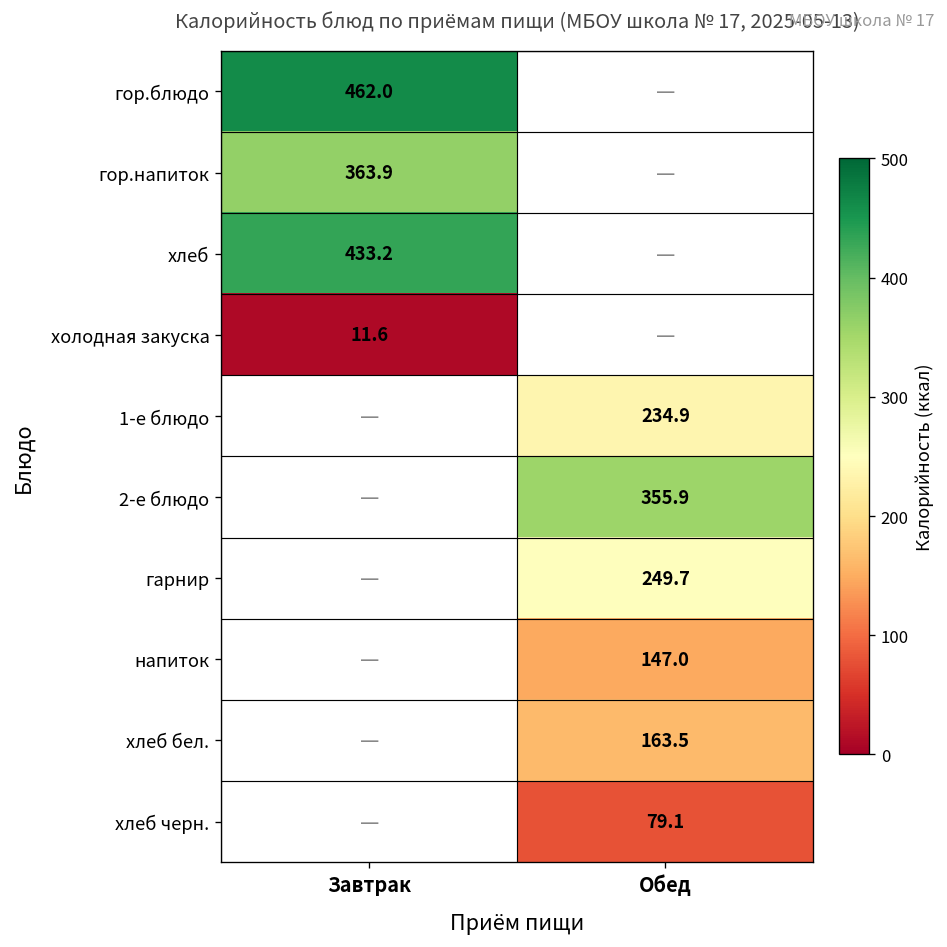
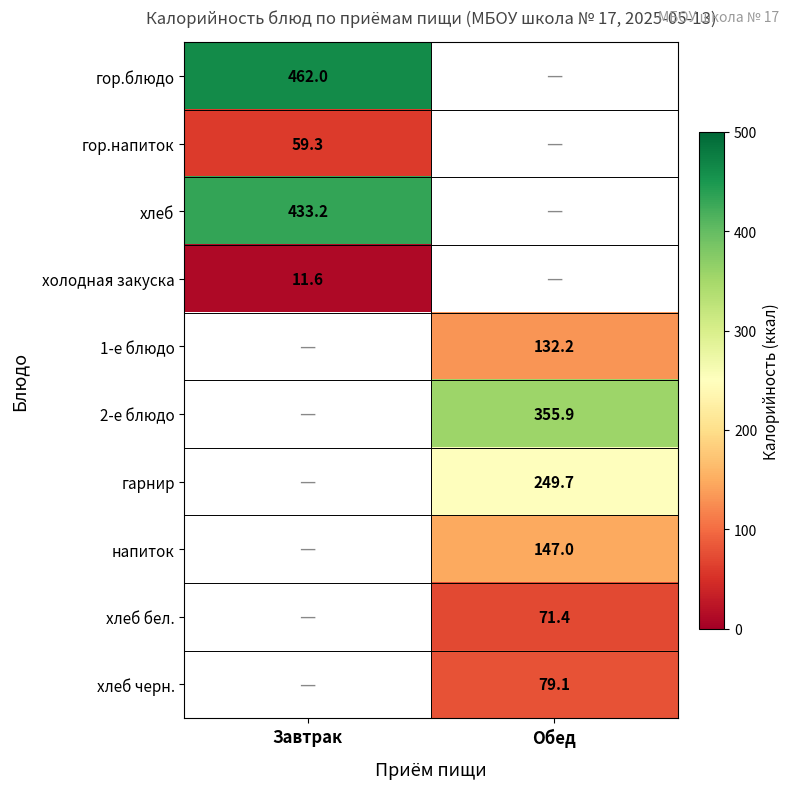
гор.напиток, Завтрак: 363.9 -> 59.3
1-е блюдо, Обед: 234.9 -> 132.2
хлеб бел., Обед: 163.5 -> 71.4
